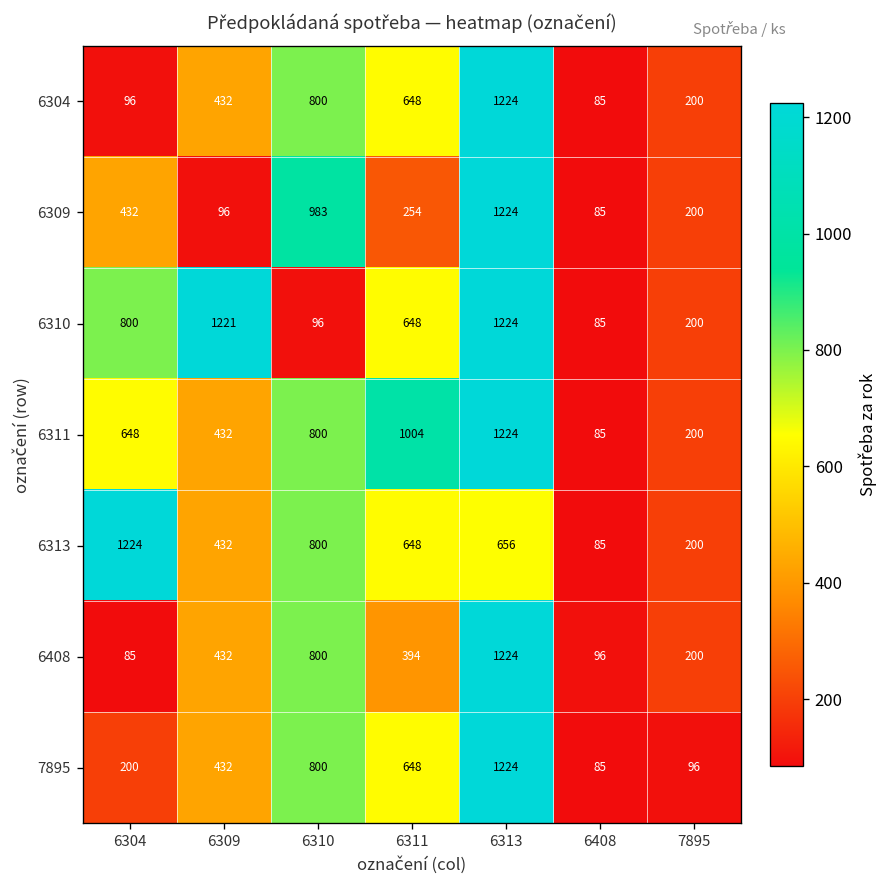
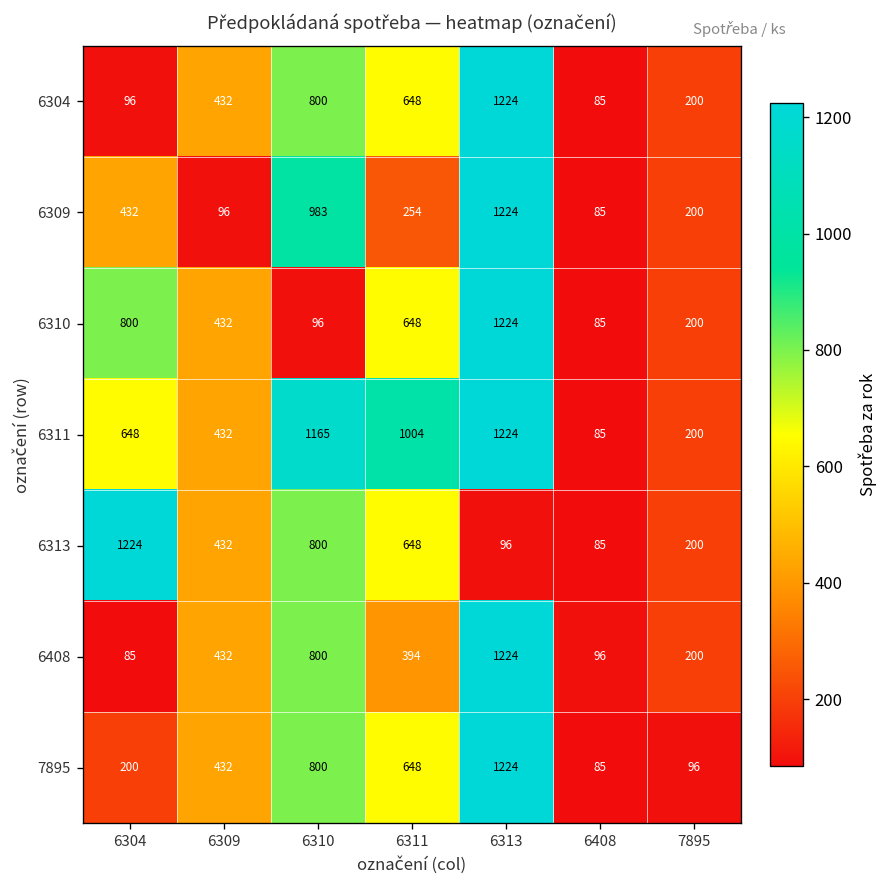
6310, 6309: 1221 -> 432
6311, 6310: 800 -> 1165
6313, 6313: 656 -> 96
